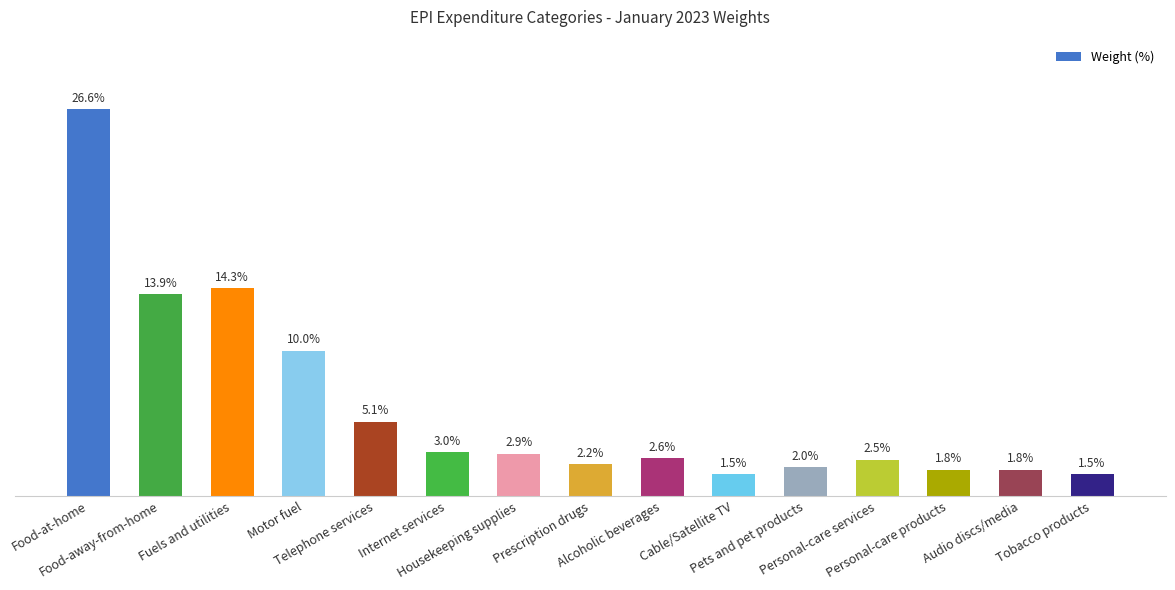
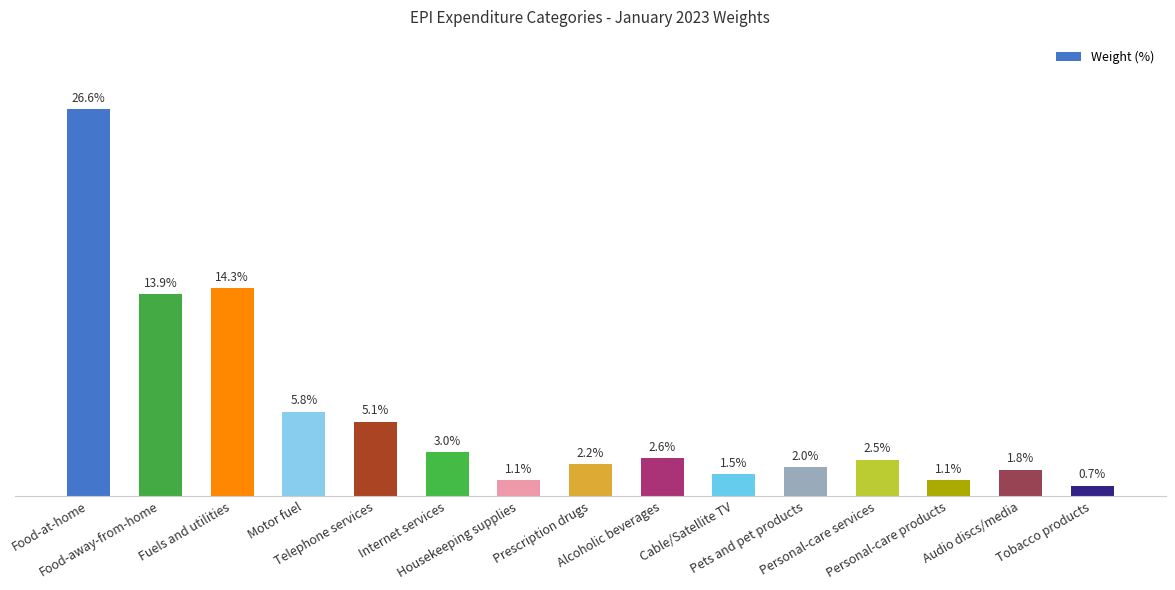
Motor fuel: 10.0% -> 5.8%
Housekeeping supplies: 2.9% -> 1.1%
Personal-care products: 1.8% -> 1.1%
Tobacco products: 1.5% -> 0.7%
